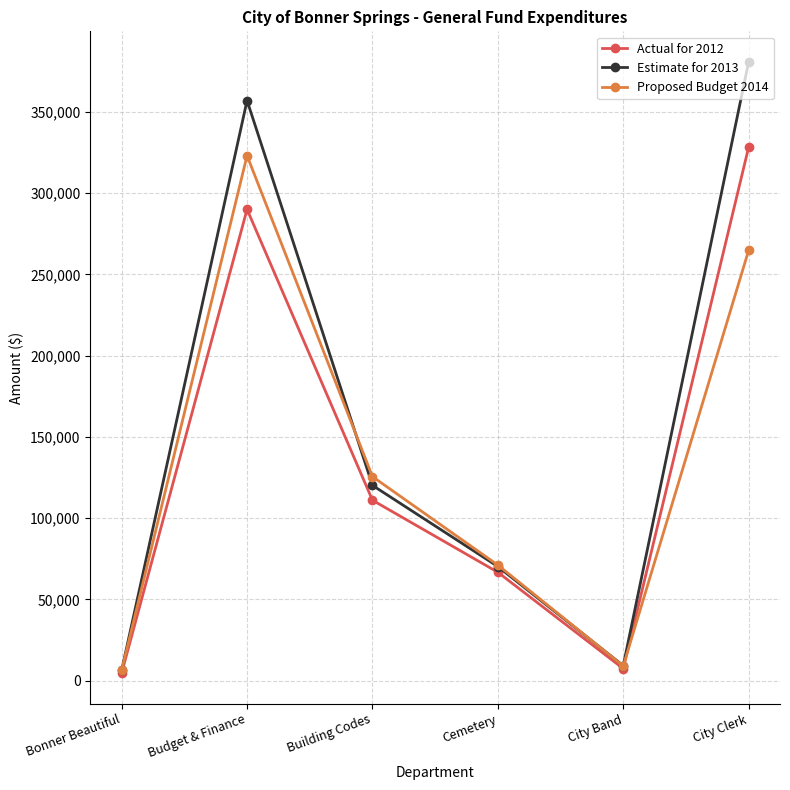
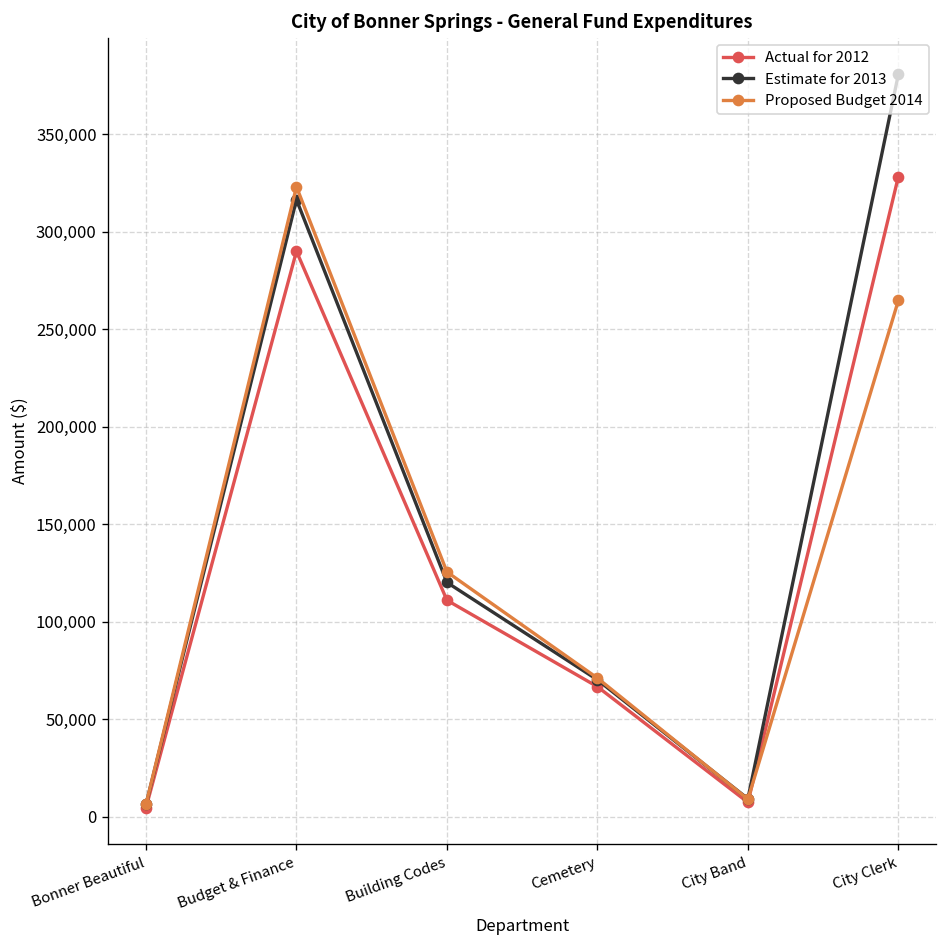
Estimate for 2013, Budget & Finance: 357,000 -> 316,000
